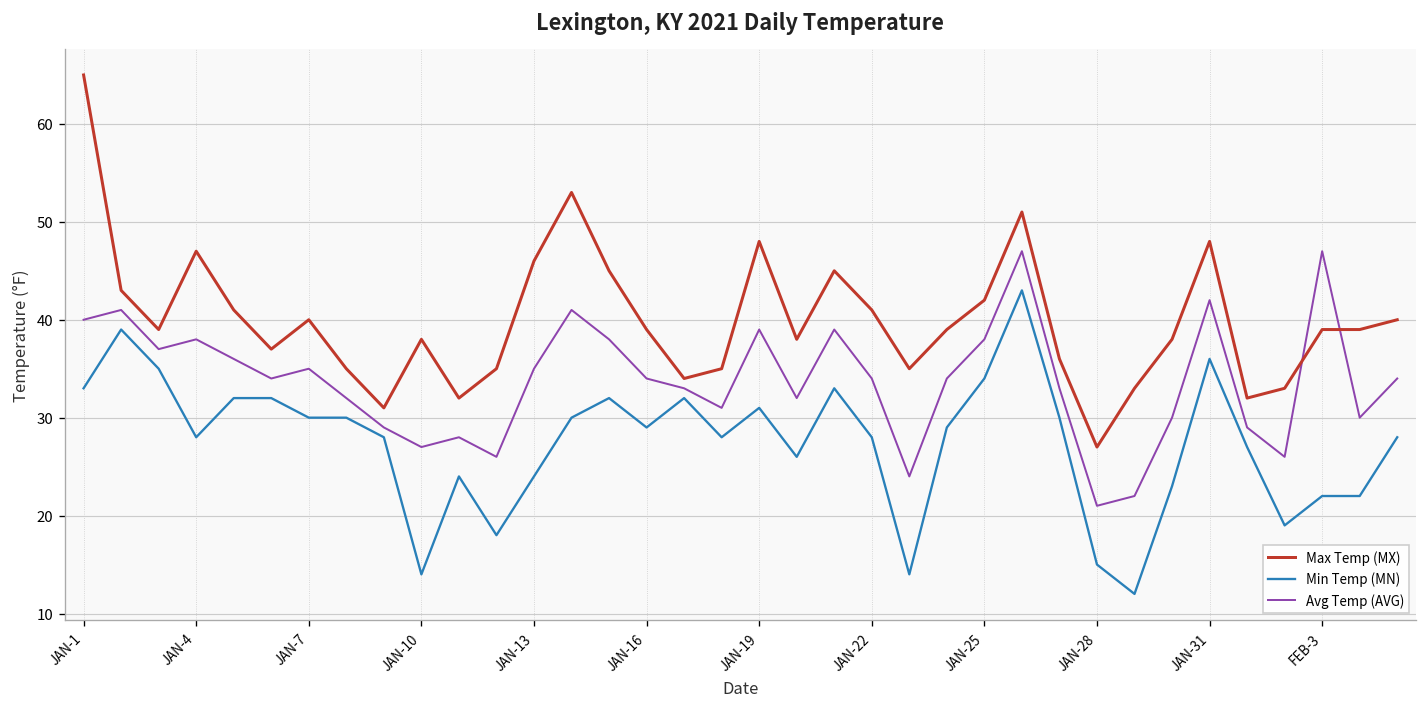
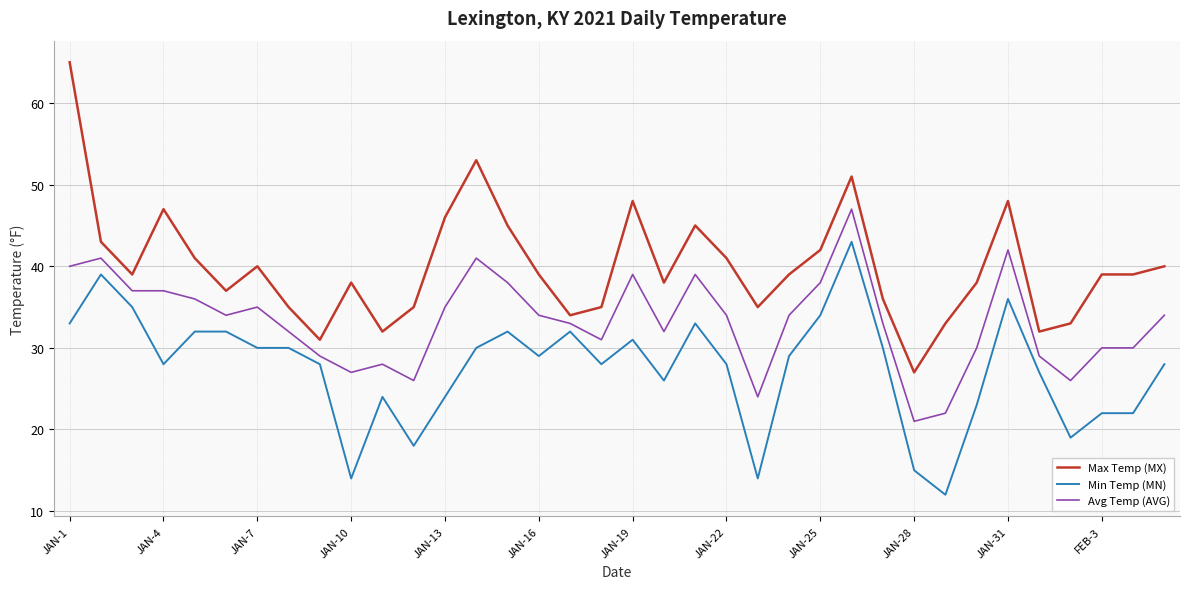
Avg Temp (AVG), JAN-4: 38 -> 37
Avg Temp (AVG), FEB-3: 47 -> 30
